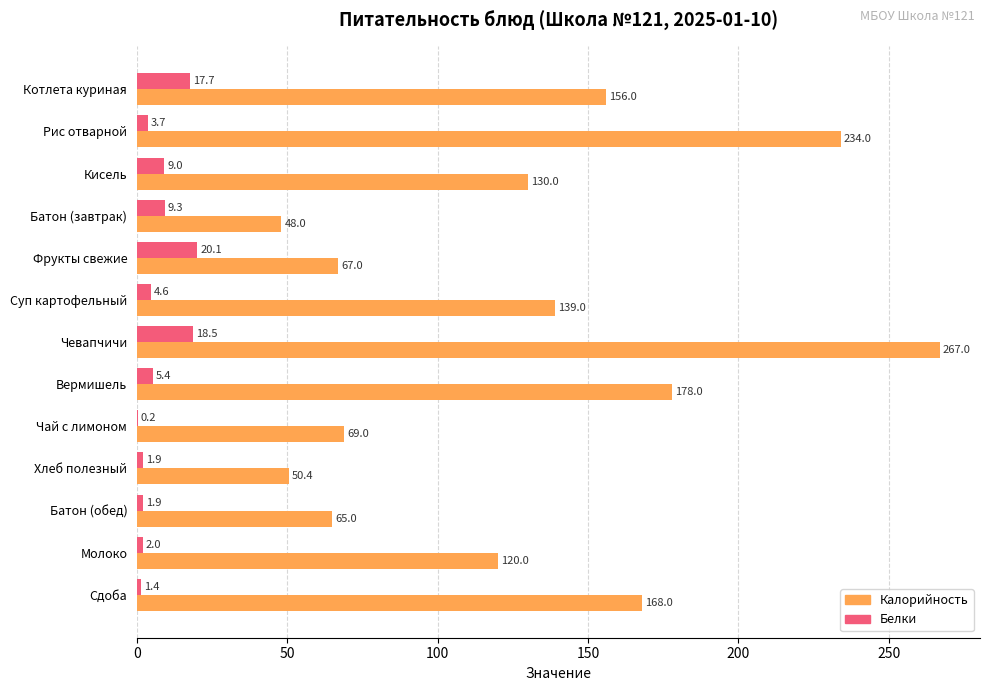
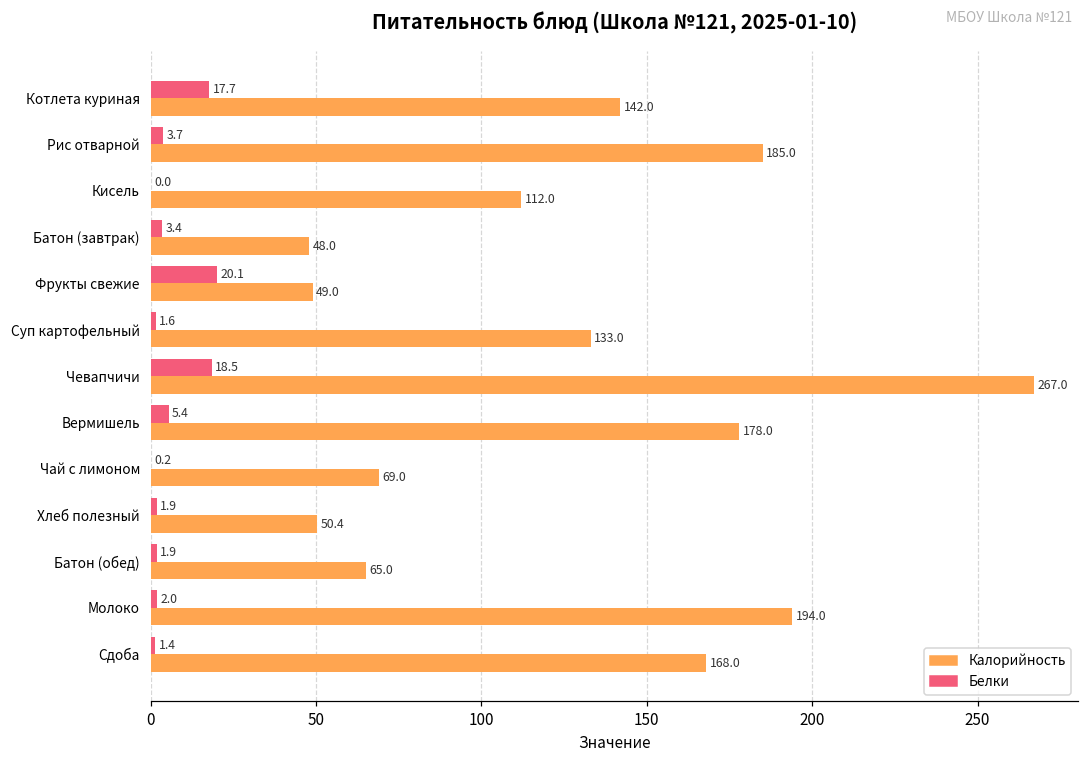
Калорийность, Котлета куриная: 156.0 -> 142.0
Калорийность, Рис отварной: 234.0 -> 185.0
Белки, Кисель: 9.0 -> 0.0
Калорийность, Кисель: 130.0 -> 112.0
Белки, Батон (завтрак): 9.3 -> 3.4
Калорийность, Фрукты свежие: 67.0 -> 49.0
Белки, Суп картофельный: 4.6 -> 1.6
Калорийность, Суп картофельный: 139.0 -> 133.0
Калорийность, Молоко: 120.0 -> 194.0
